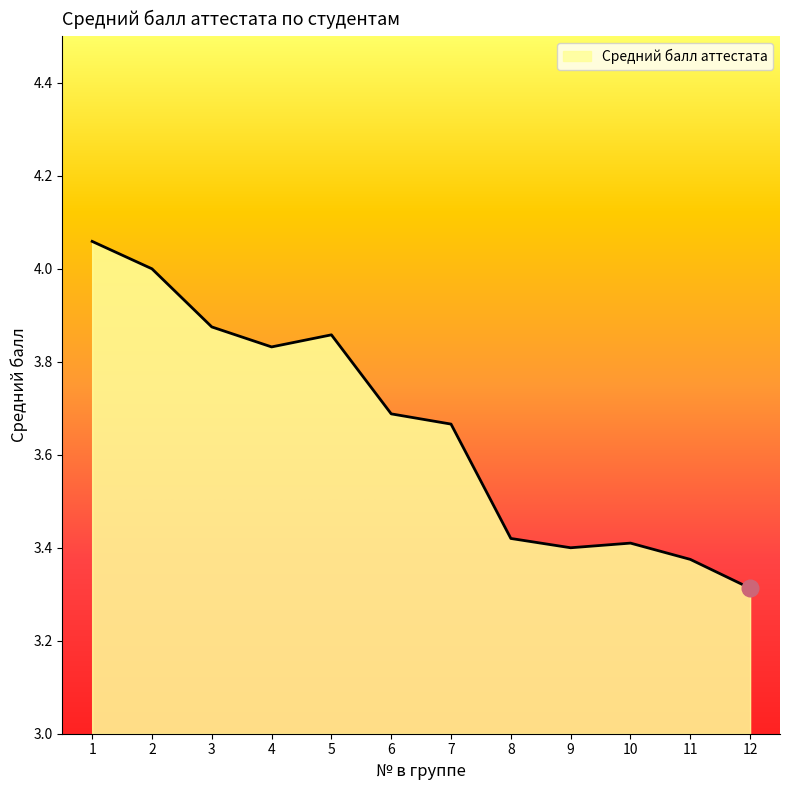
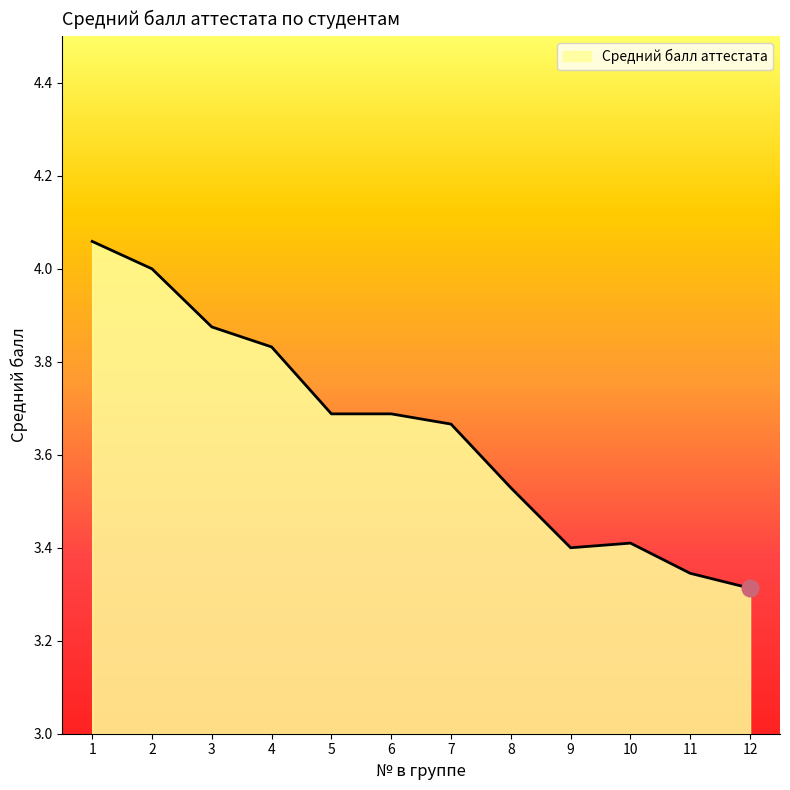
Средний балл аттестата, 5: 3.86 -> 3.69
Средний балл аттестата, 8: 3.42 -> 3.53
Средний балл аттестата, 11: 3.38 -> 3.35
